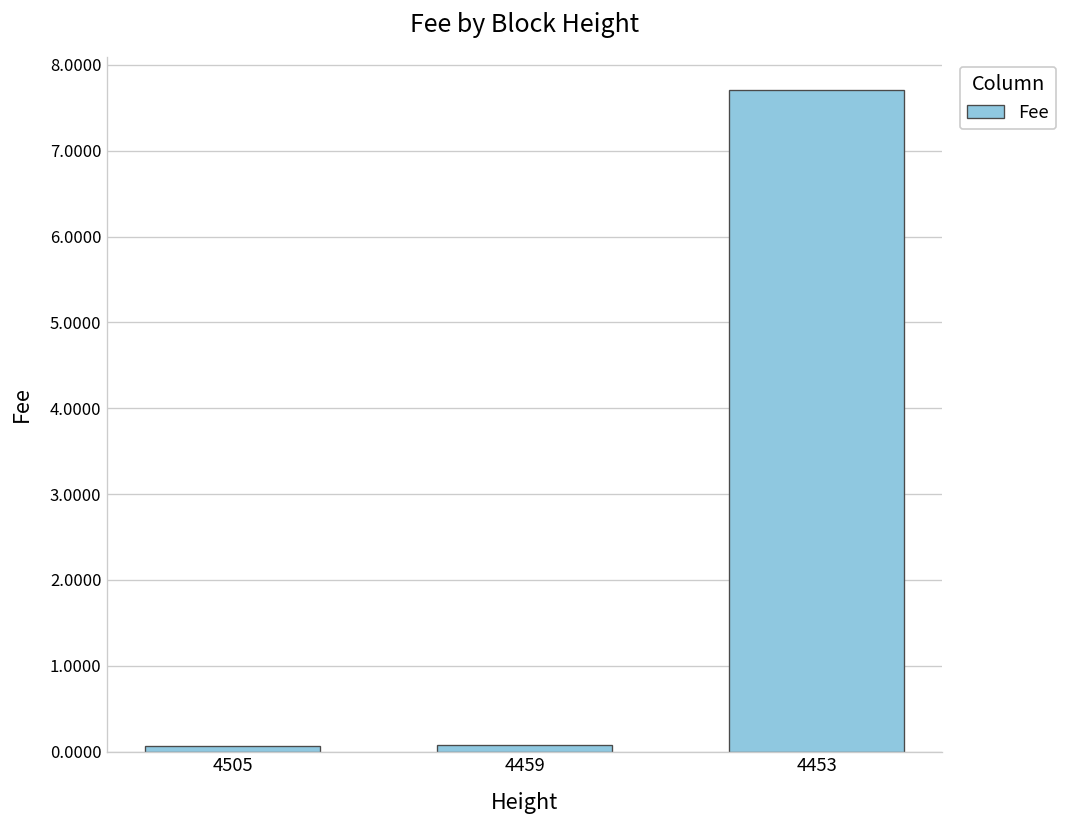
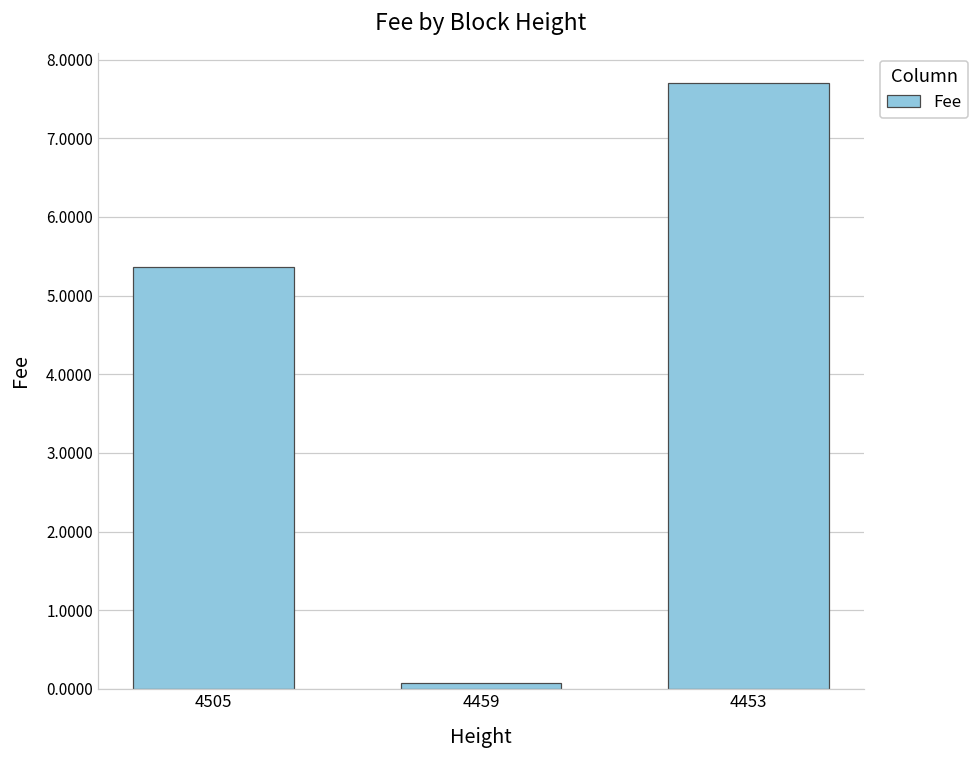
4505: 0.1 -> 5.4
